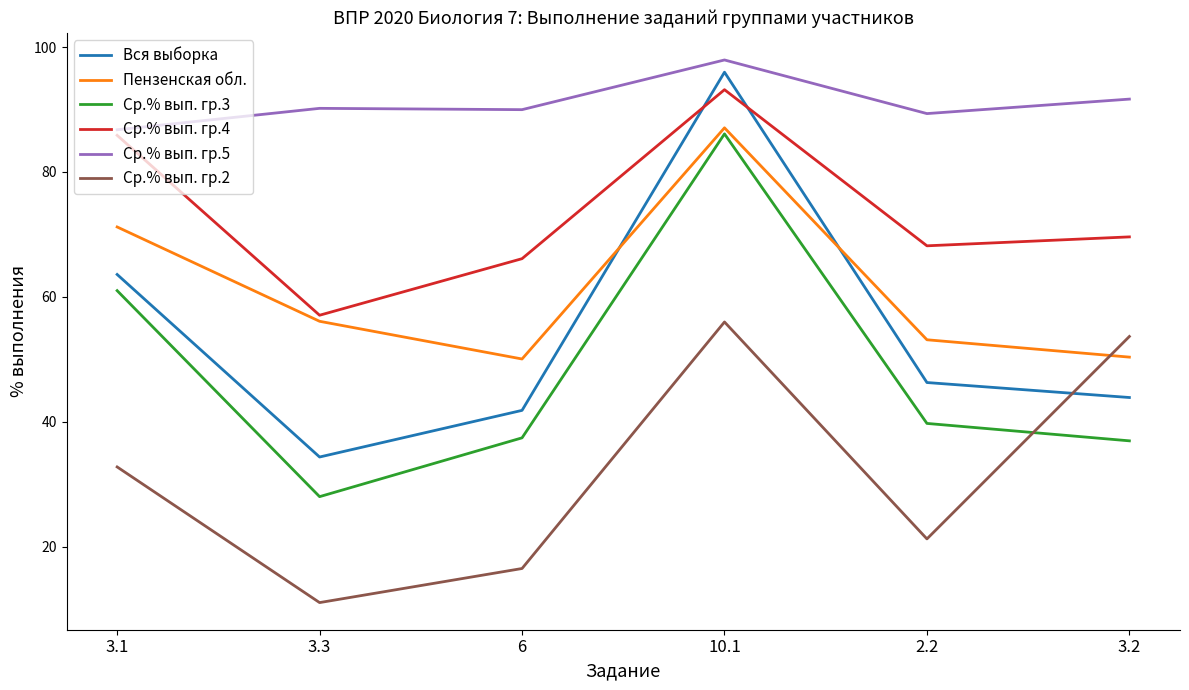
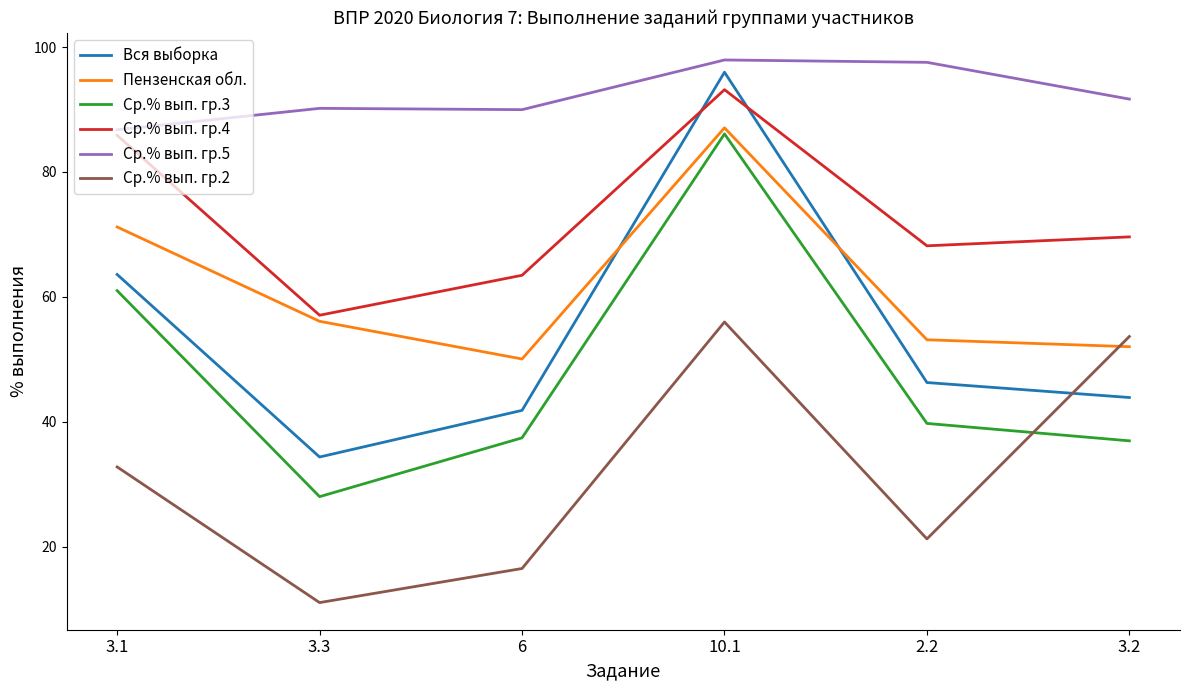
Ср.% вып. гр.4, 6: 66 -> 63
Ср.% вып. гр.5, 2.2: 89 -> 98
Пензенская обл., 3.2: 50 -> 52
